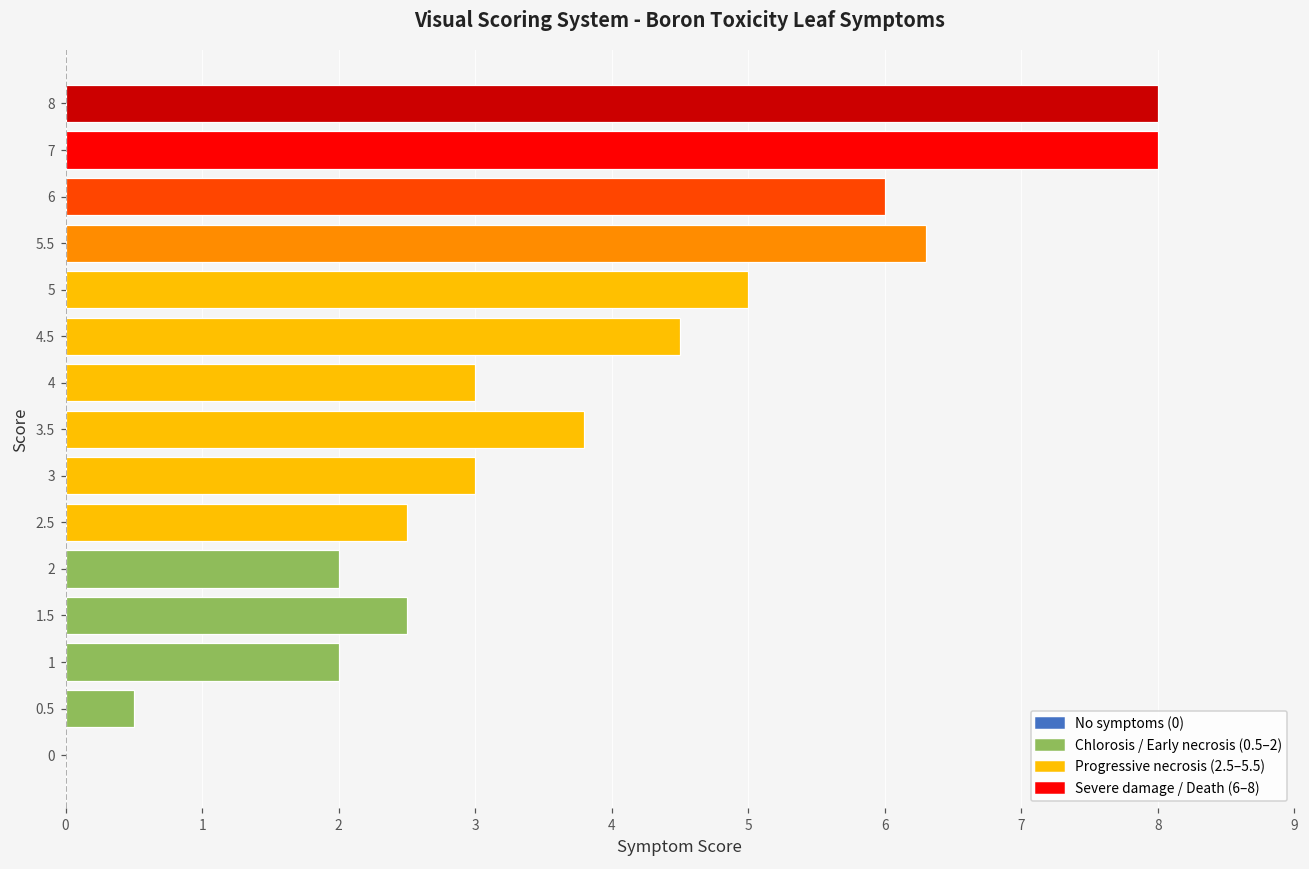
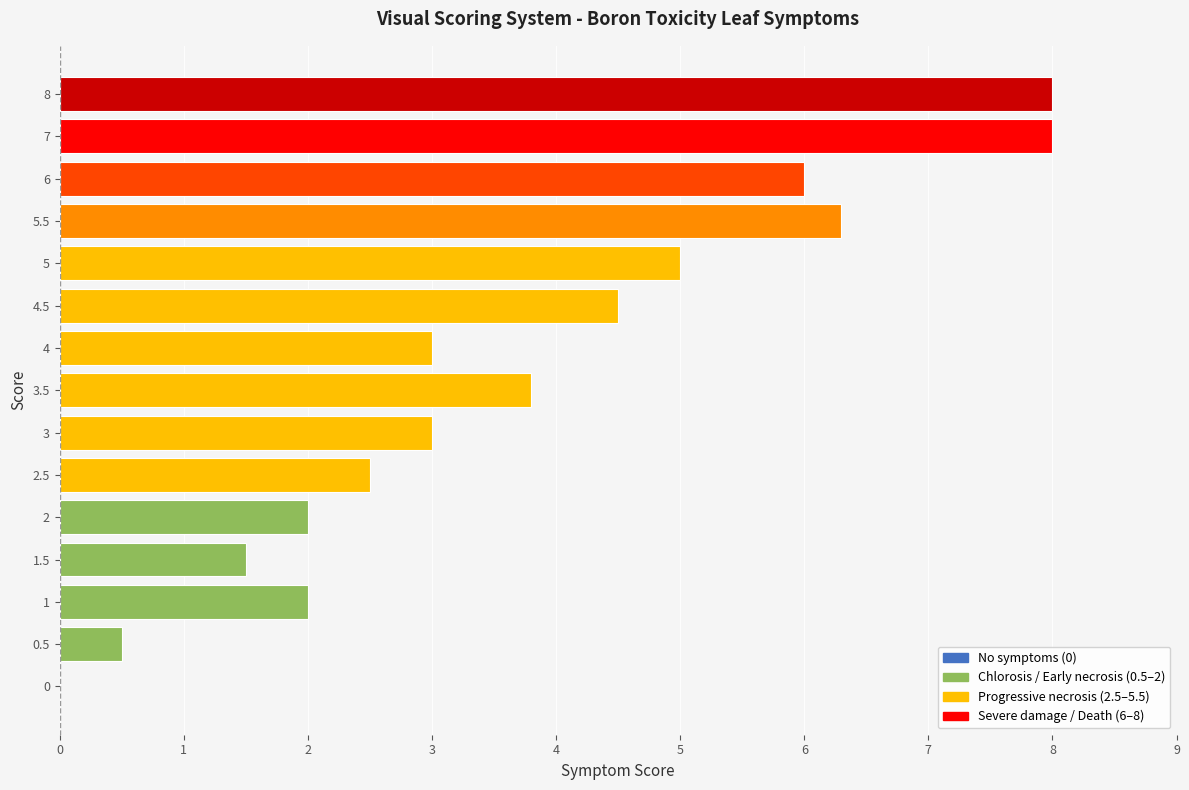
1.5: 2.5 -> 1.5
